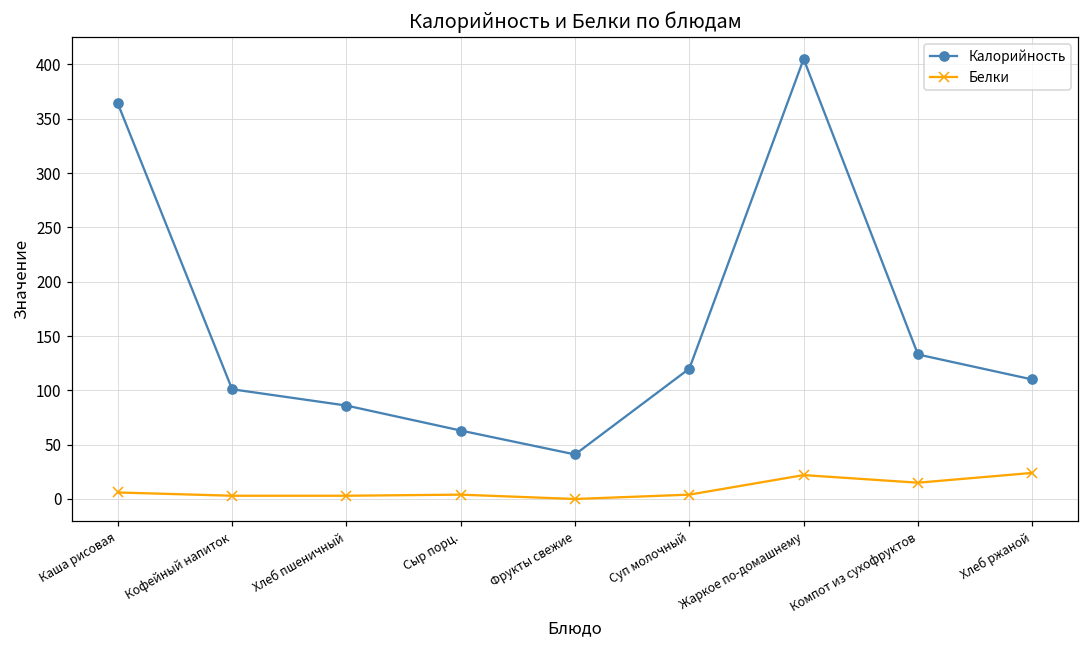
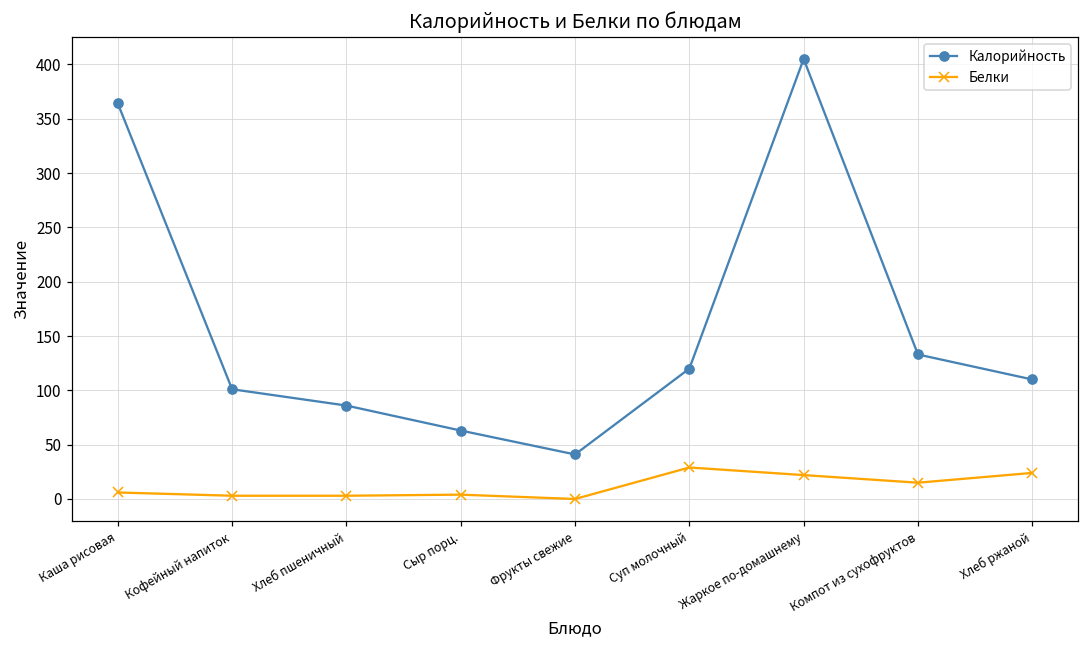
Белки, Суп молочный: 0 -> 30
